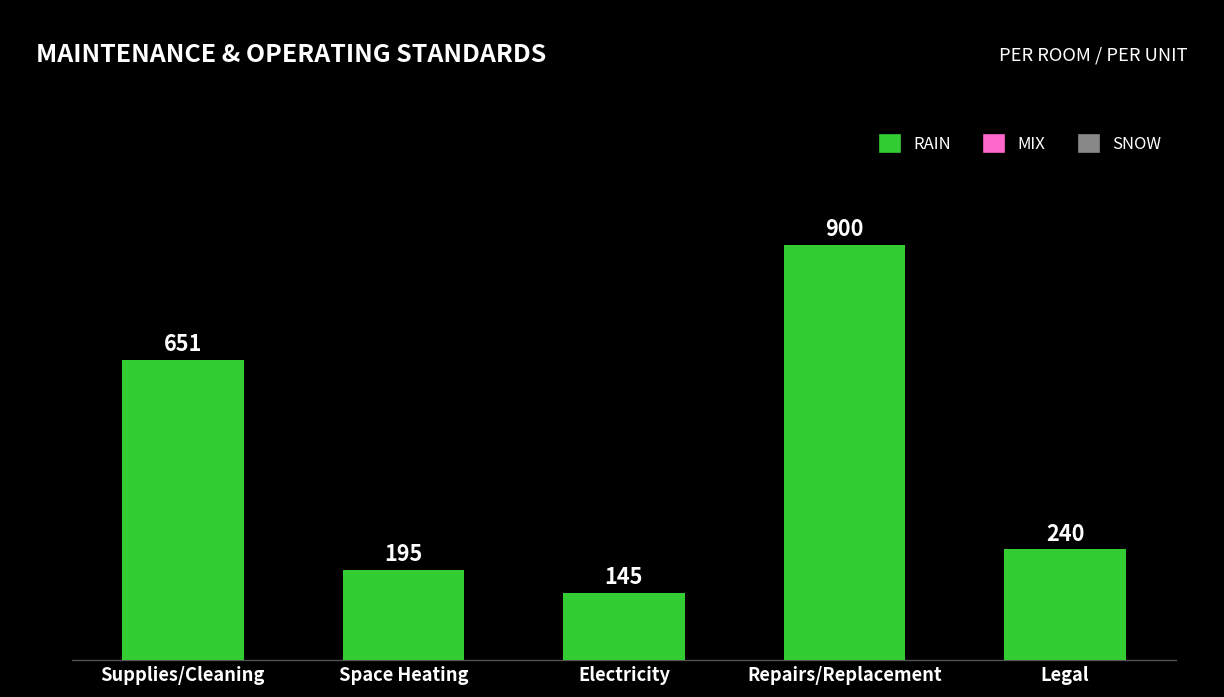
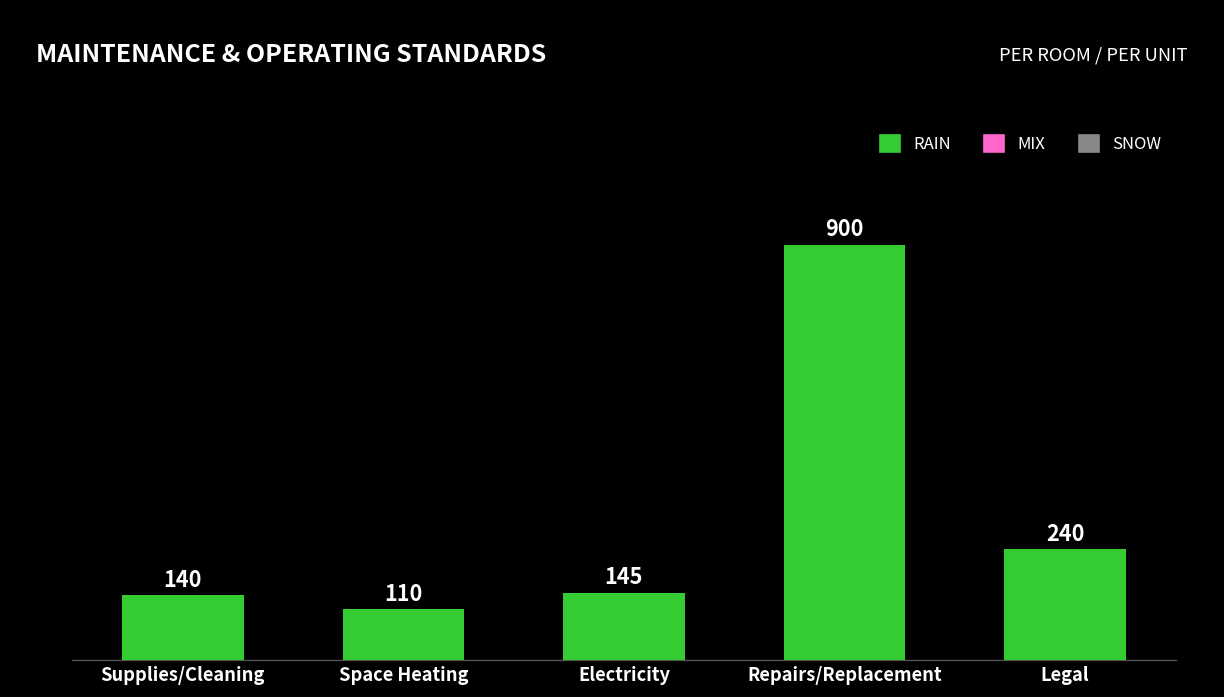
Supplies/Cleaning: 651 -> 140
Space Heating: 195 -> 110
